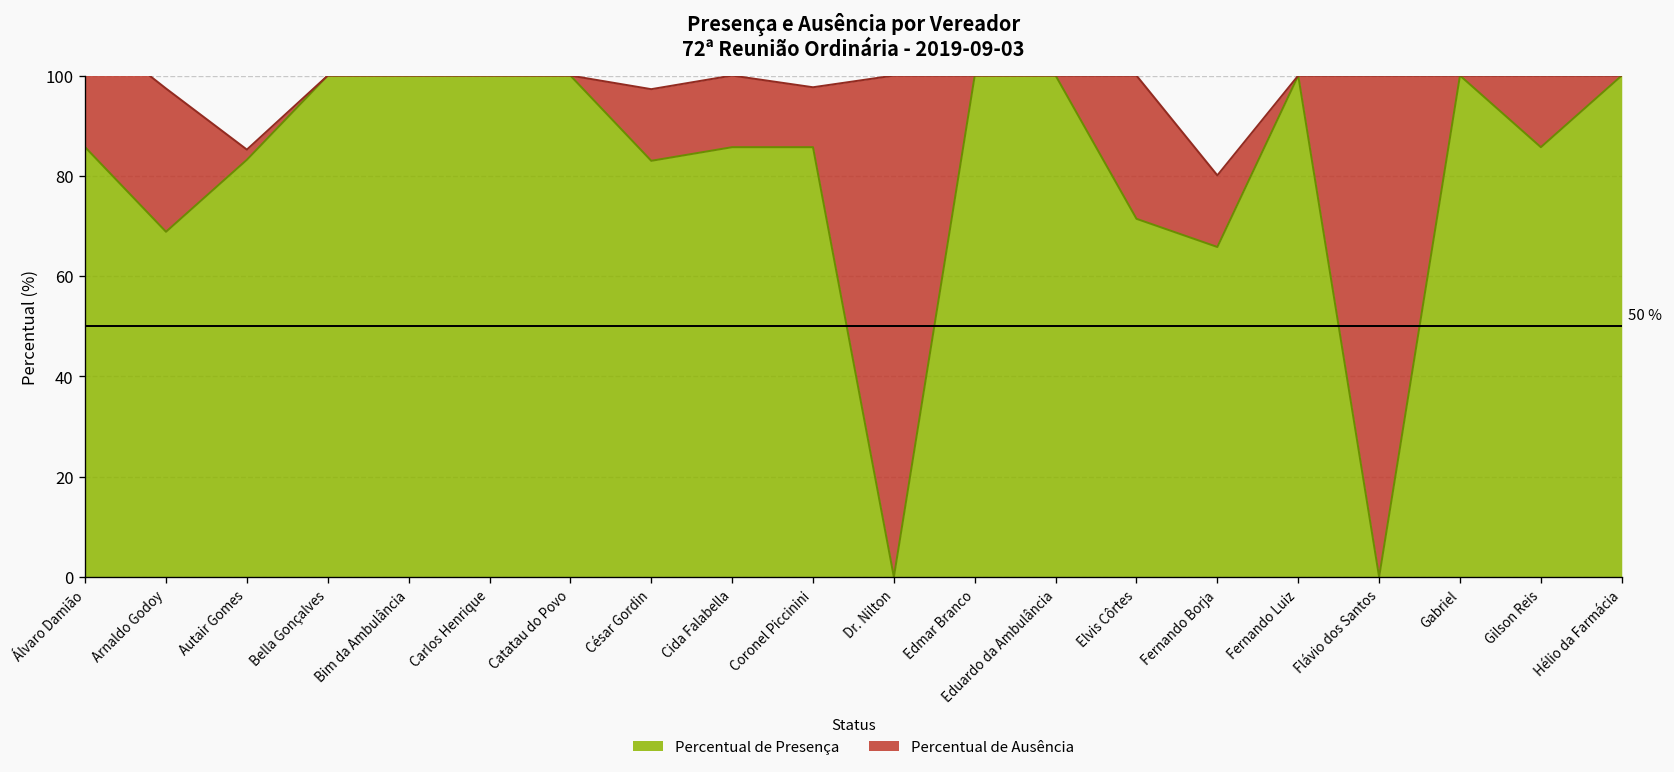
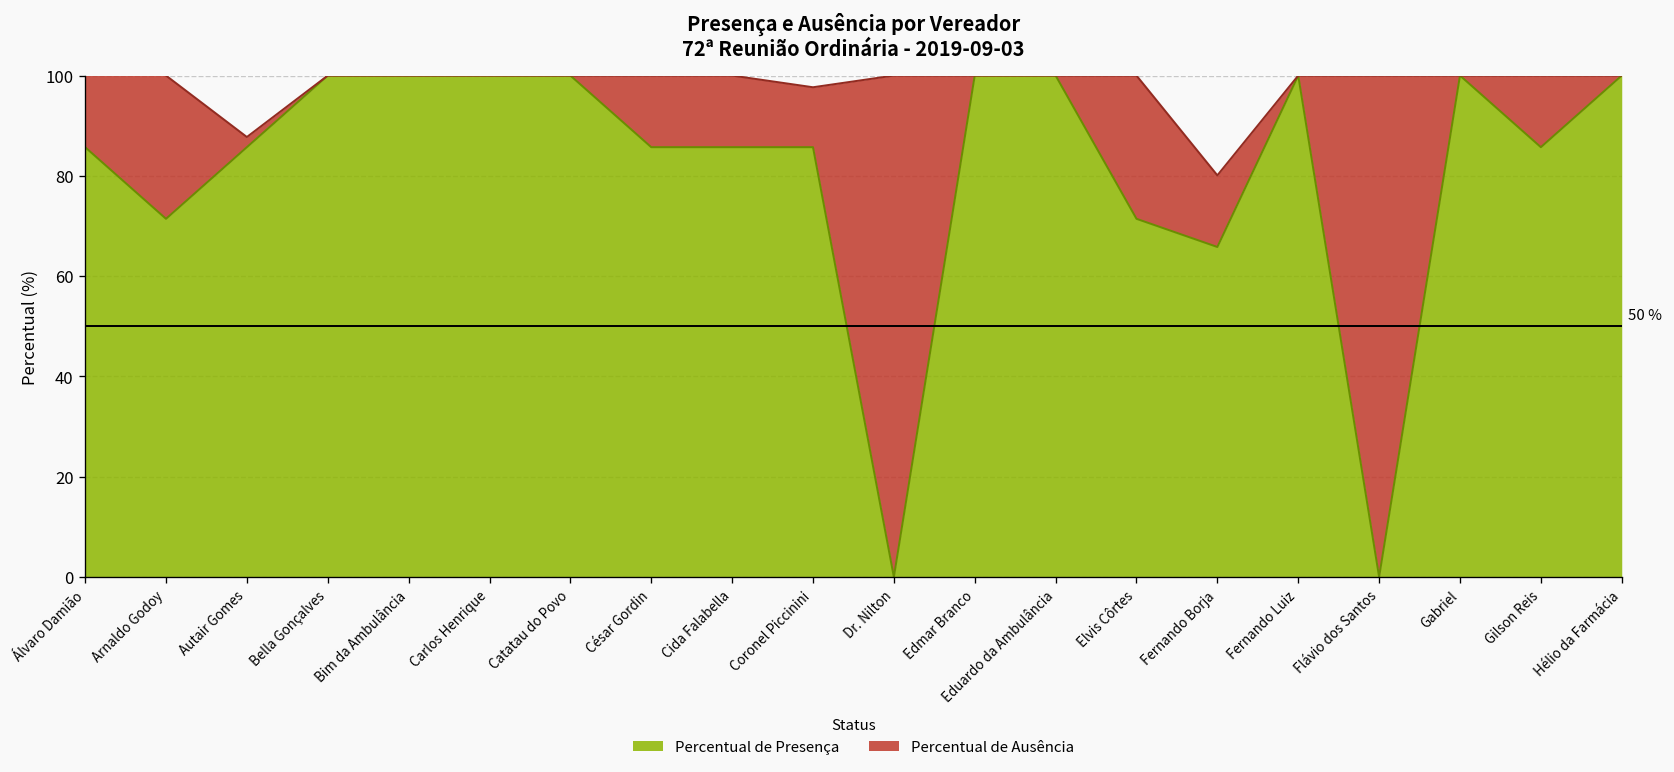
Percentual de Presença, Arnaldo Godoy: 69 -> 71
Percentual de Presença, Autair Gomes: 83 -> 86
Percentual de Presença, César Gordin: 83 -> 86
